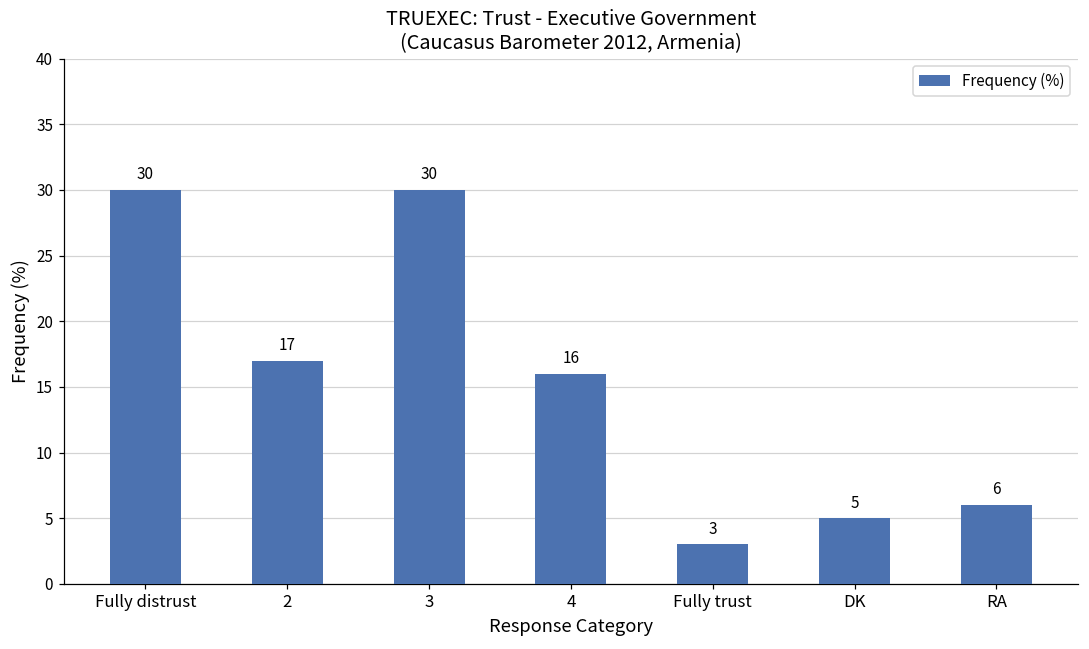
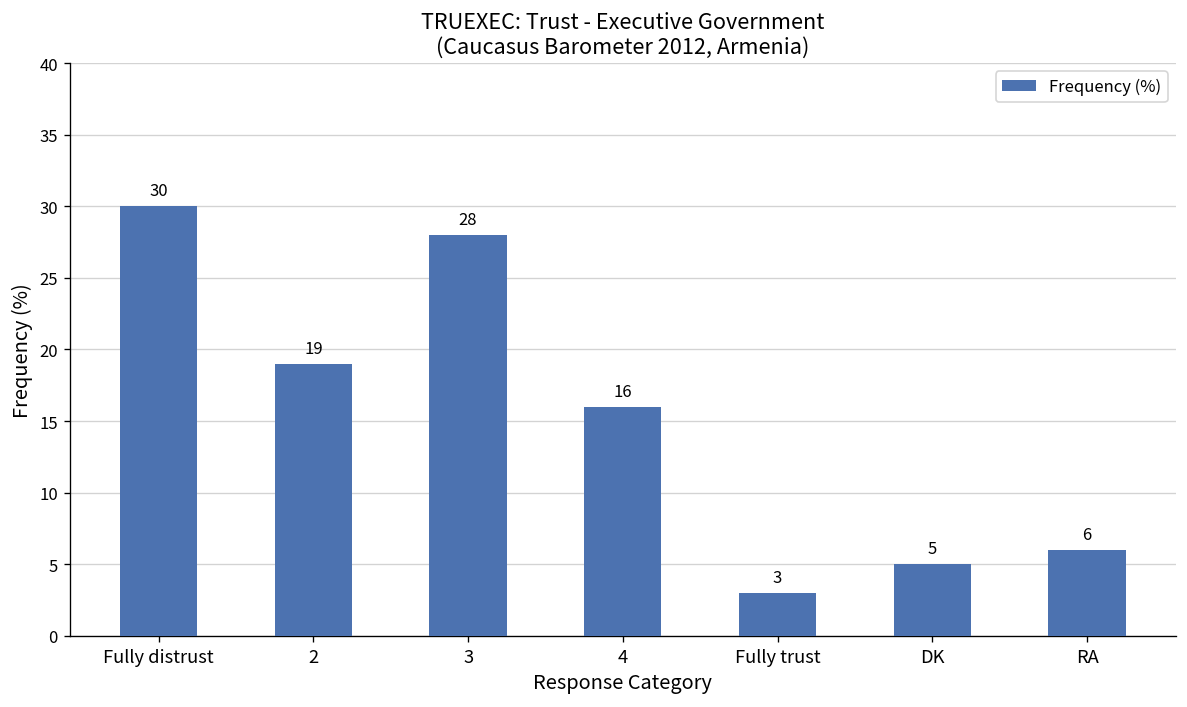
2: 17 -> 19
3: 30 -> 28
